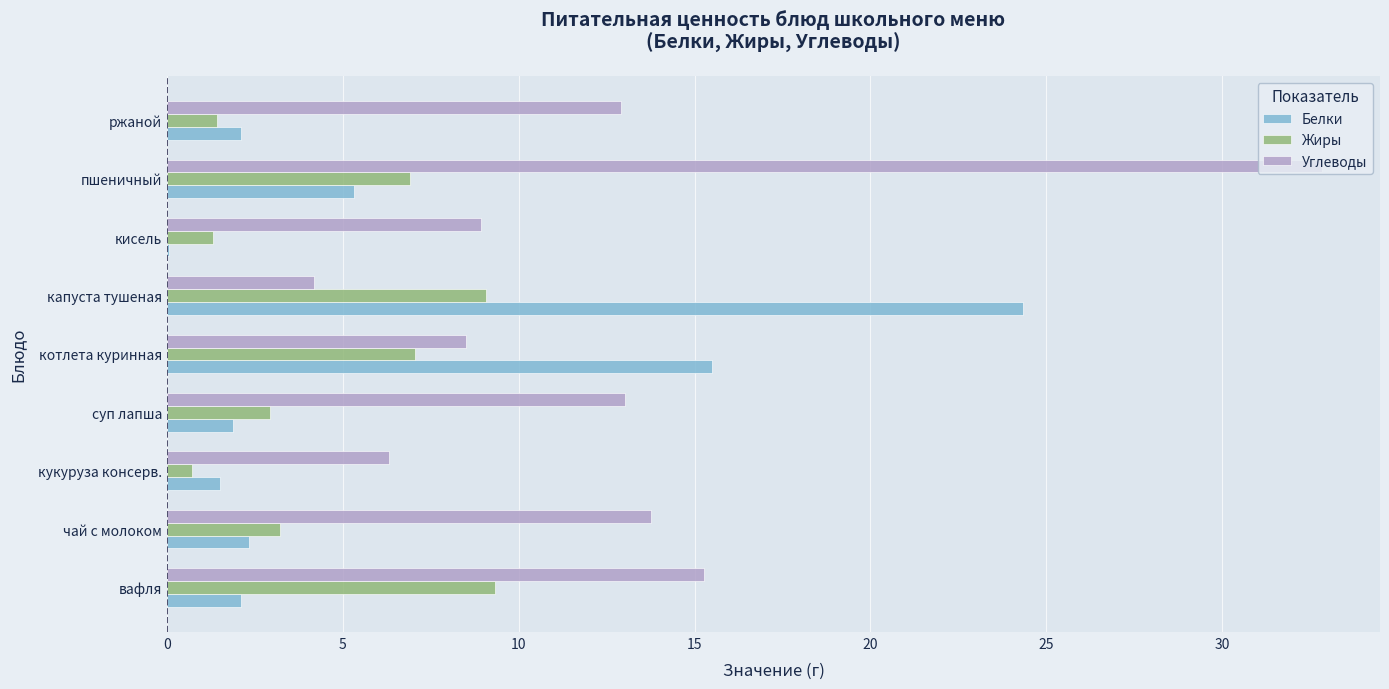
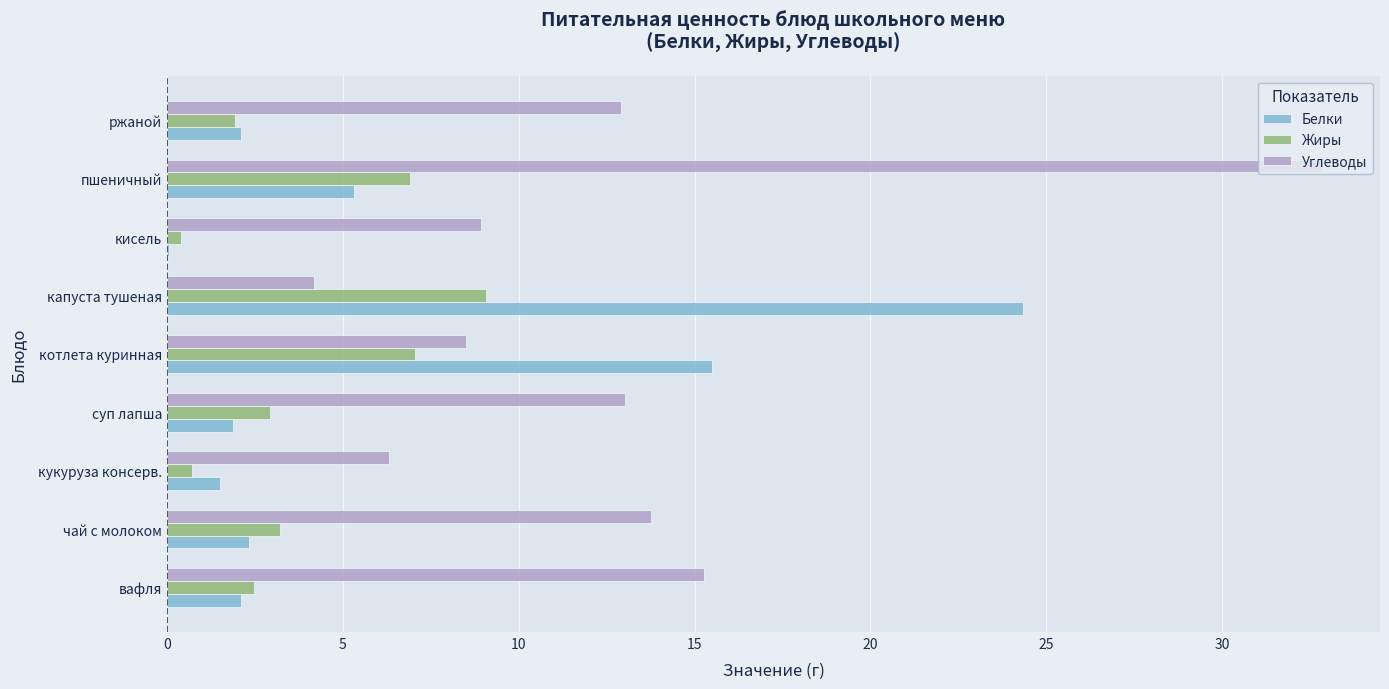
Жиры, ржаной: 1.4 -> 1.9
Жиры, кисель: 1.3 -> 0.4
Жиры, вафля: 9.3 -> 2.5
